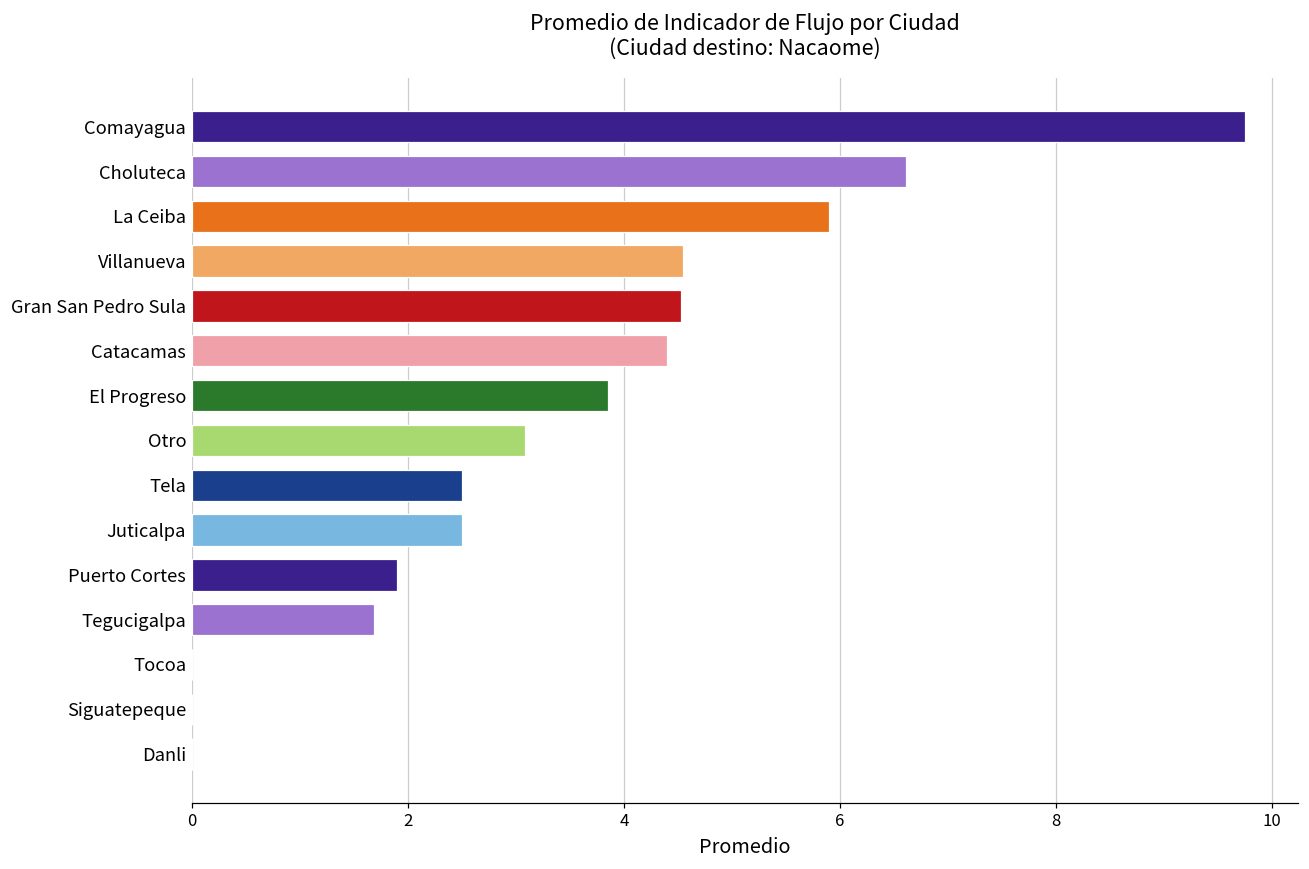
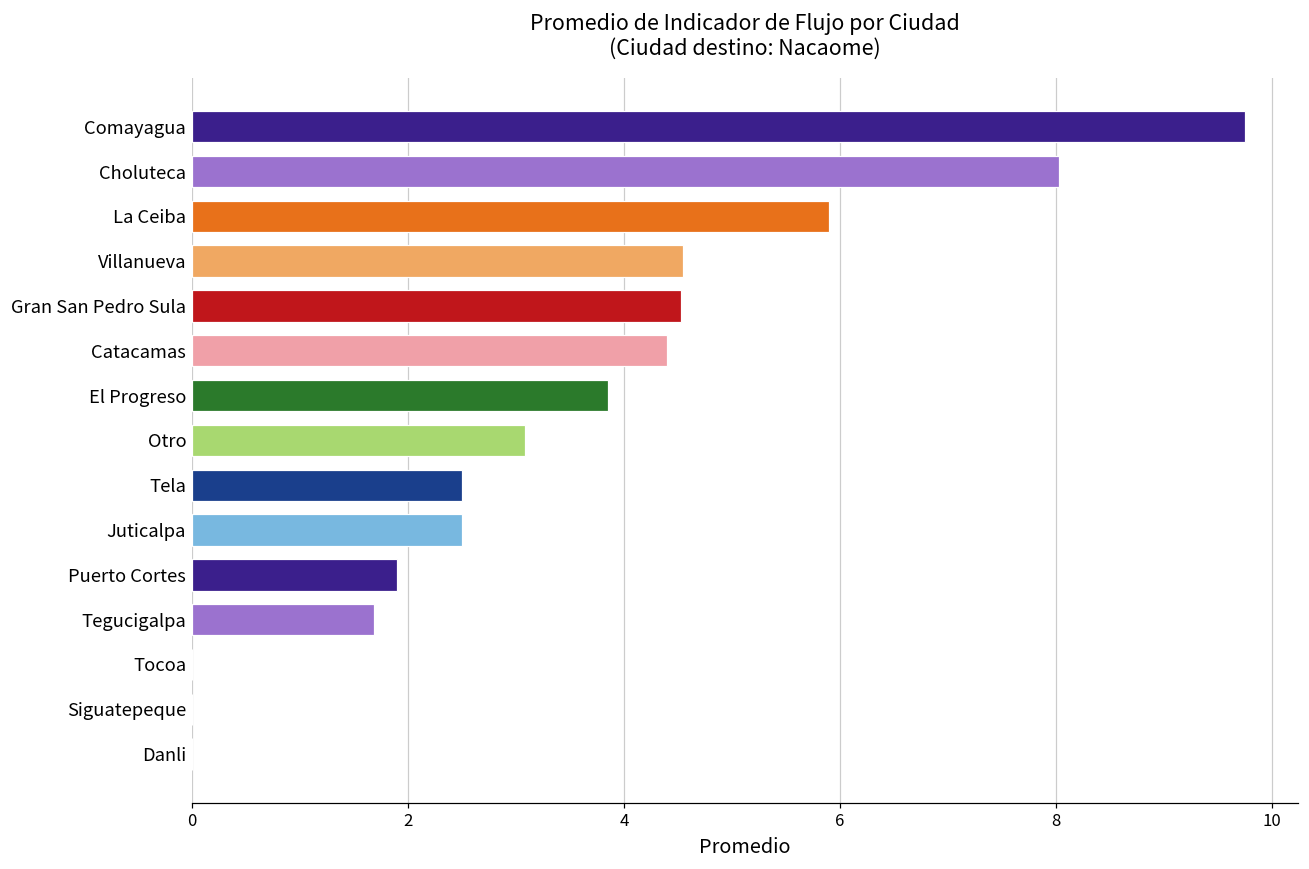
Choluteca: 6.6 -> 8.0
